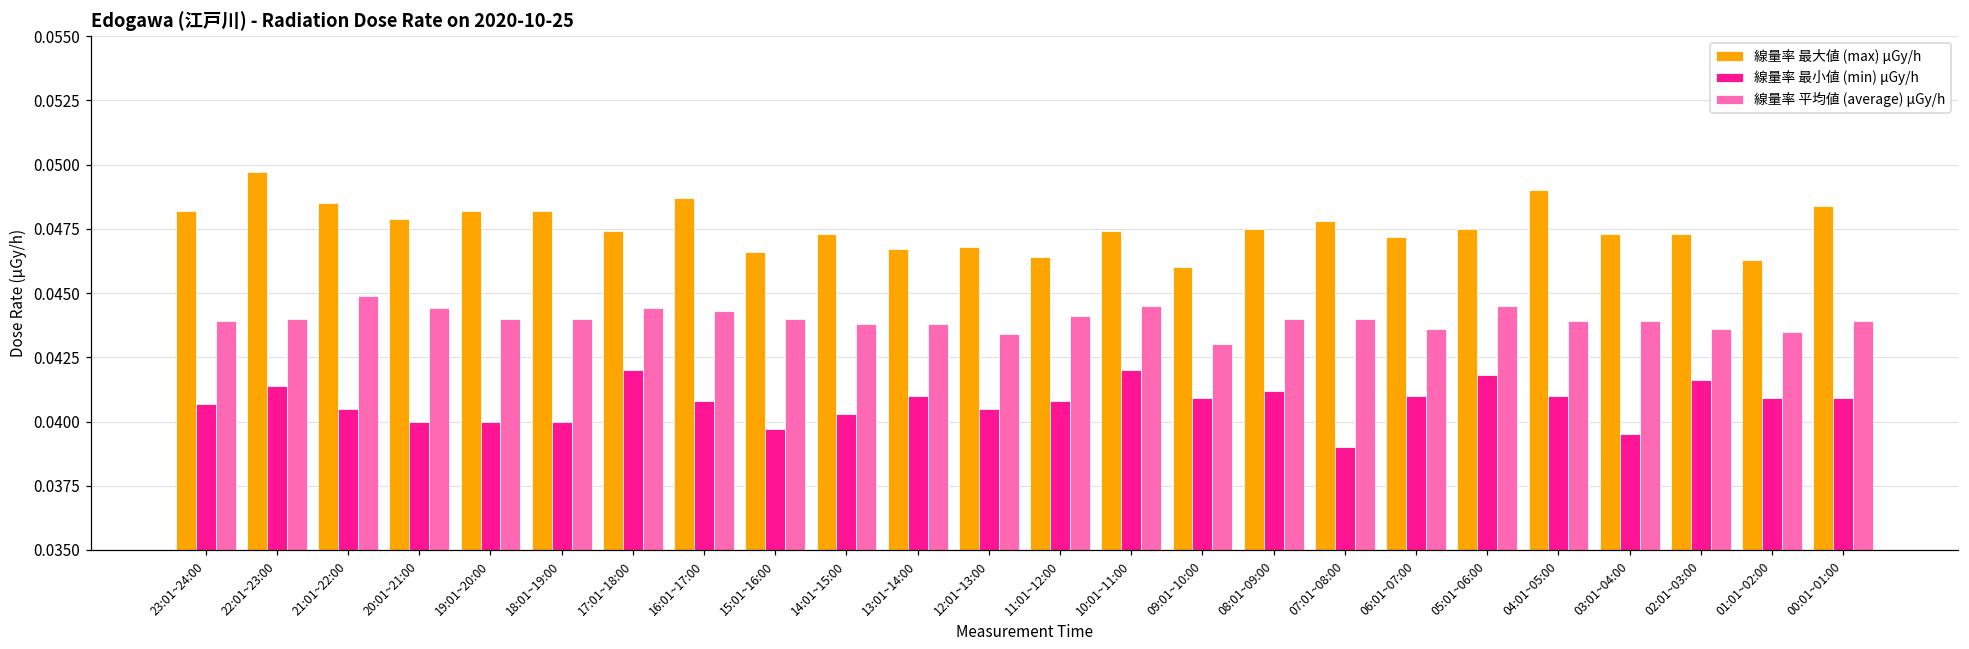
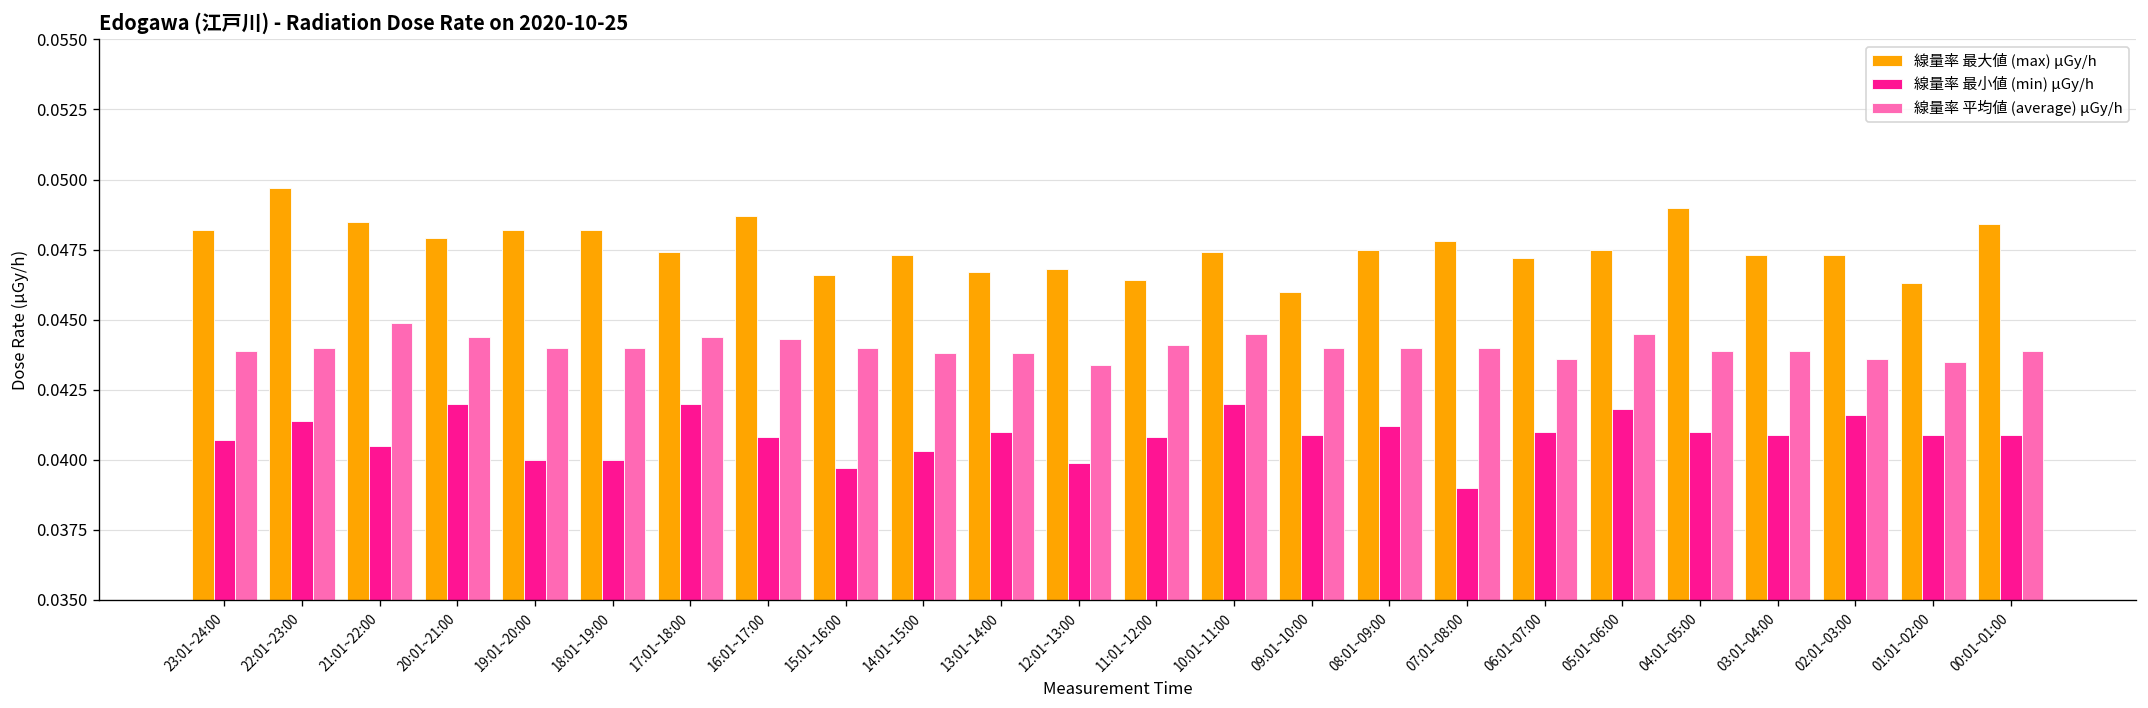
線量率 最小値 (min) μGy/h, 20:01~21:00: 0.040 -> 0.042
線量率 最小値 (min) μGy/h, 12:01~13:00: 0.0405 -> 0.0399
線量率 平均値 (average) μGy/h, 09:01~10:00: 0.043 -> 0.044
線量率 最小値 (min) μGy/h, 03:01~04:00: 0.0395 -> 0.0409
